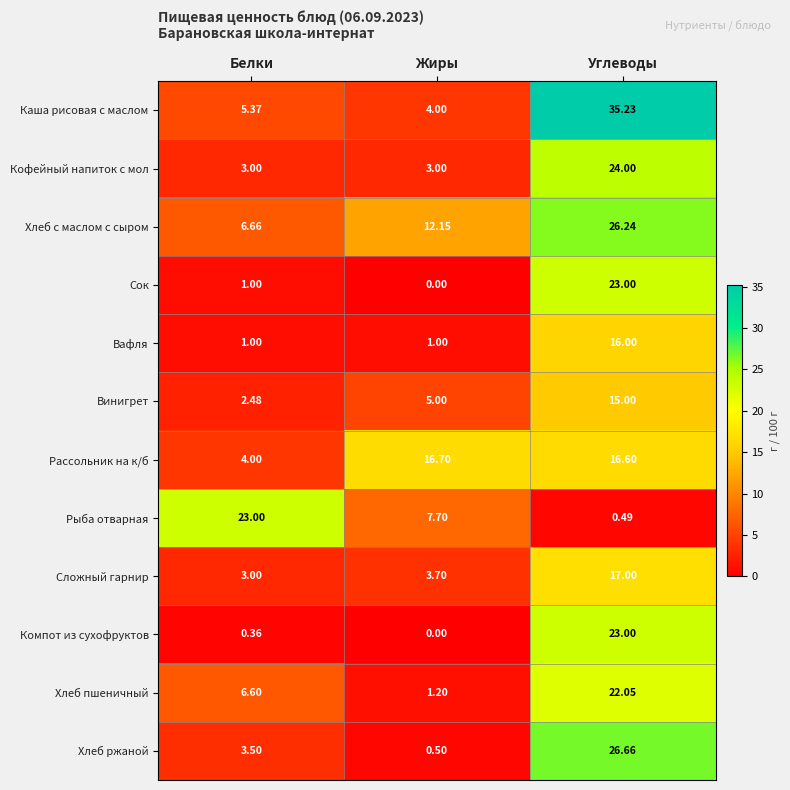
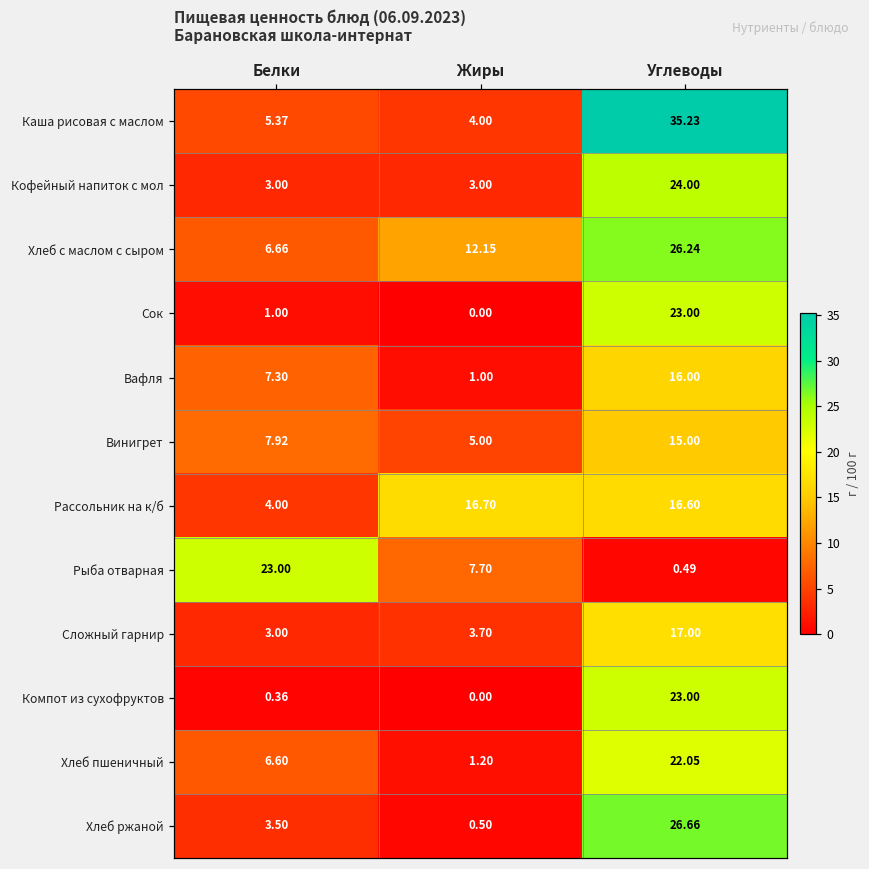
Вафля, Белки: 1.00 -> 7.30
Винигрет, Белки: 2.48 -> 7.92
